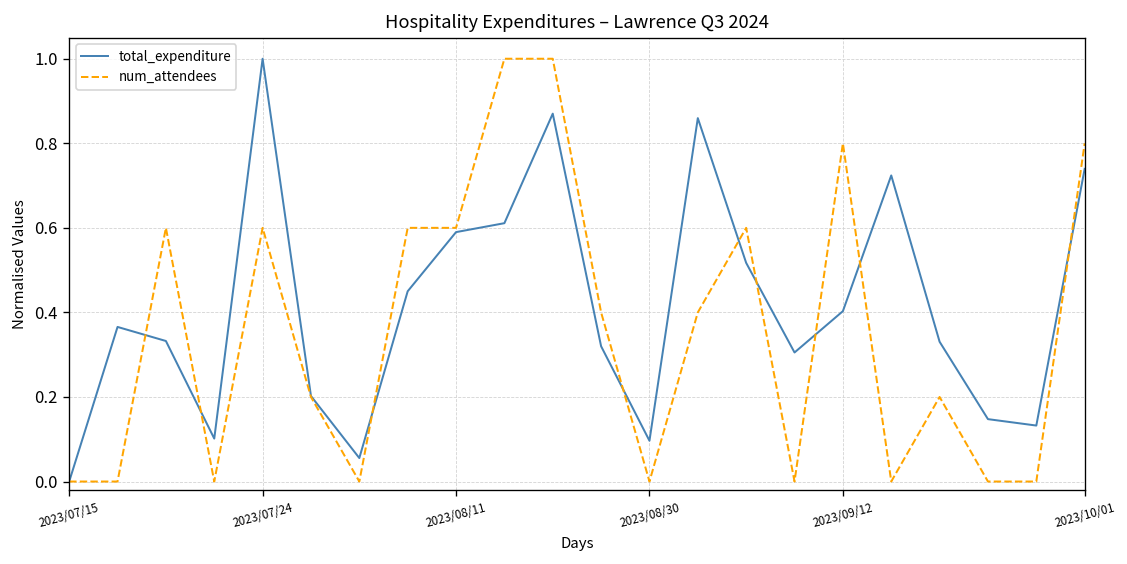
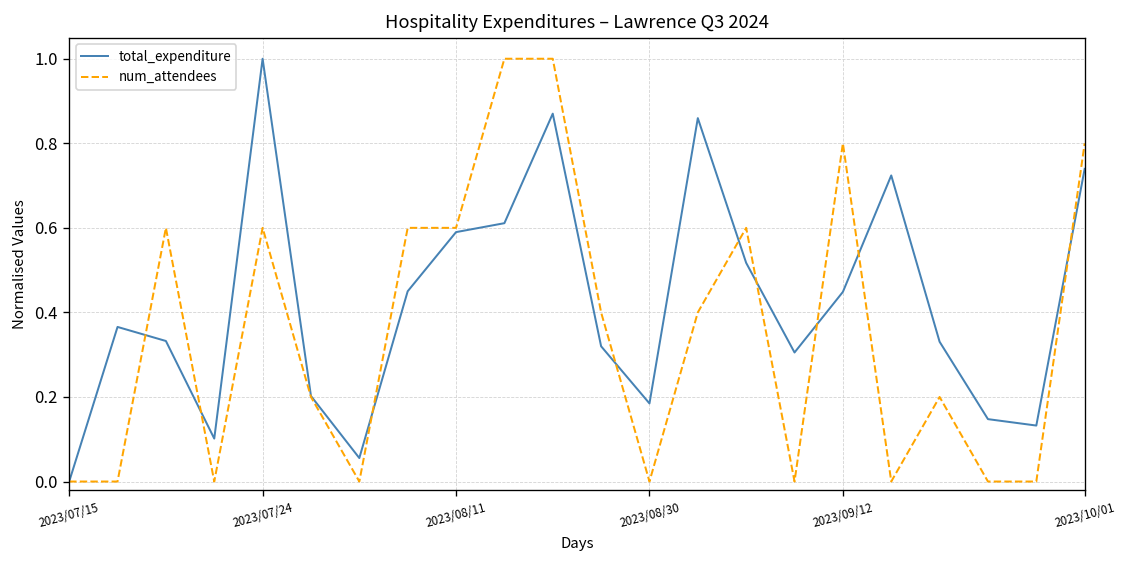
total_expenditure, 2023/08/30: 0.10 -> 0.18
total_expenditure, 2023/09/12: 0.40 -> 0.45
